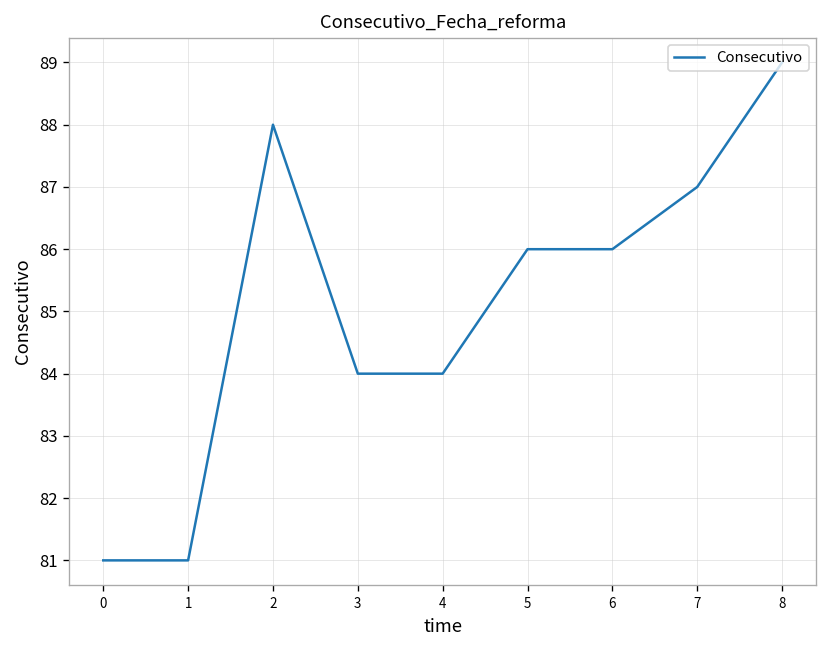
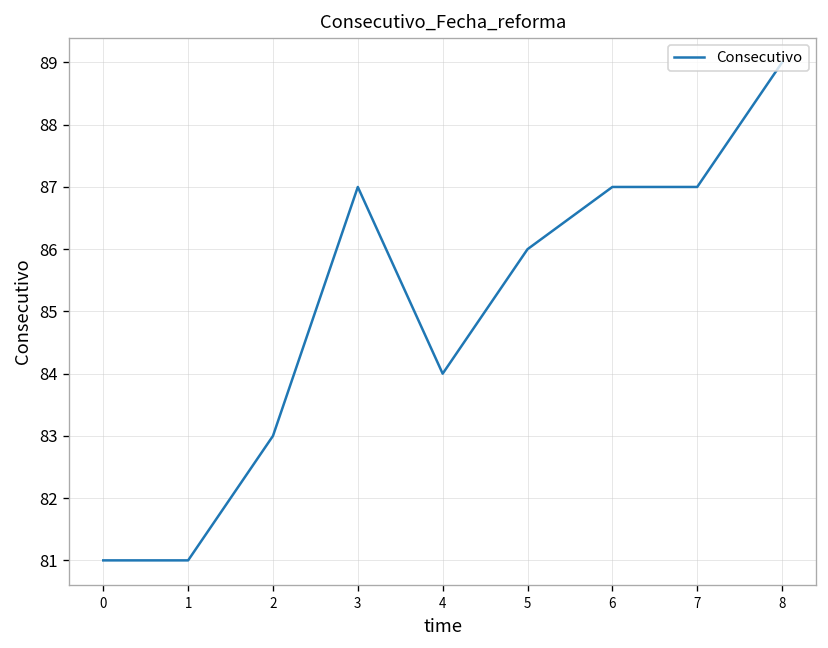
2: 88 -> 83
3: 84 -> 87
6: 86 -> 87
